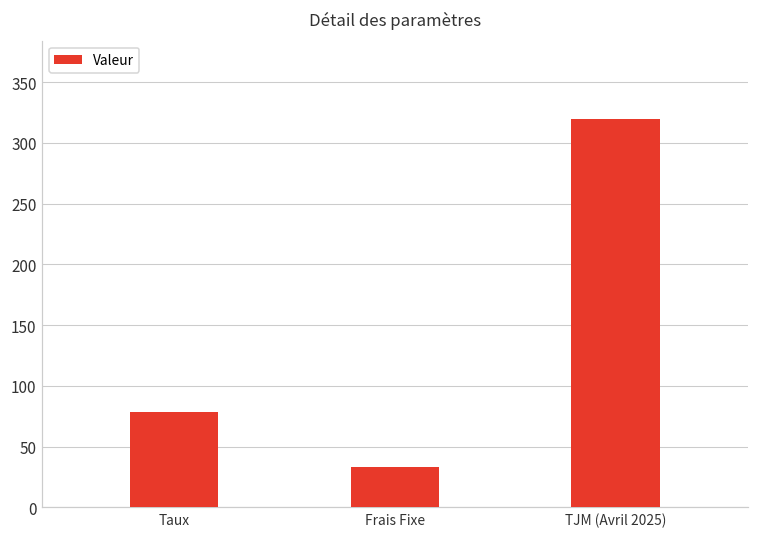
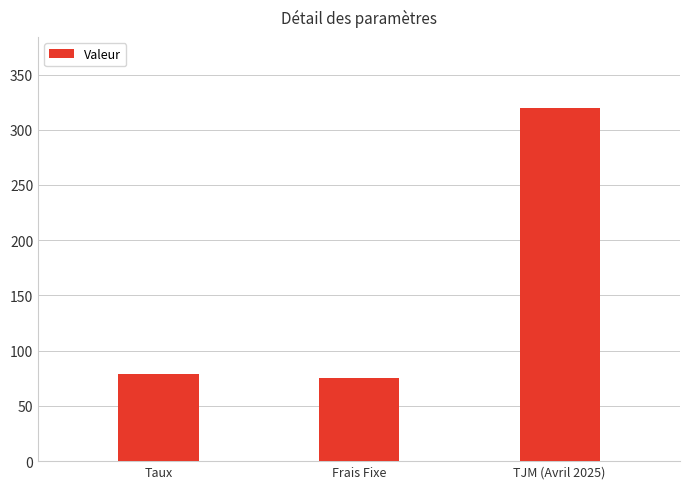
Frais Fixe: 33 -> 75
